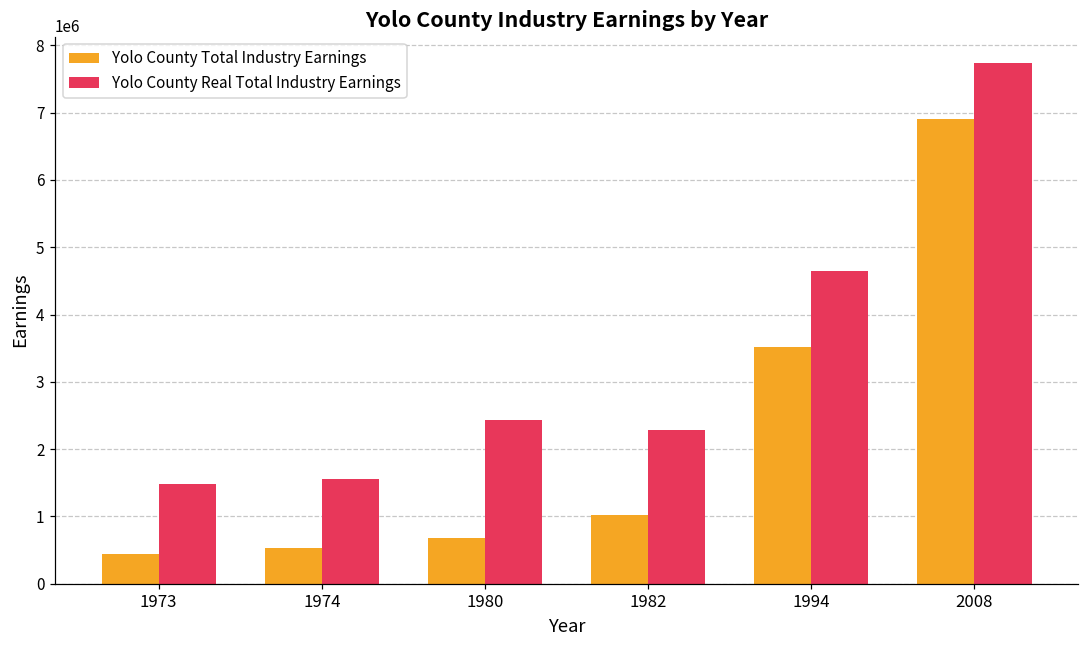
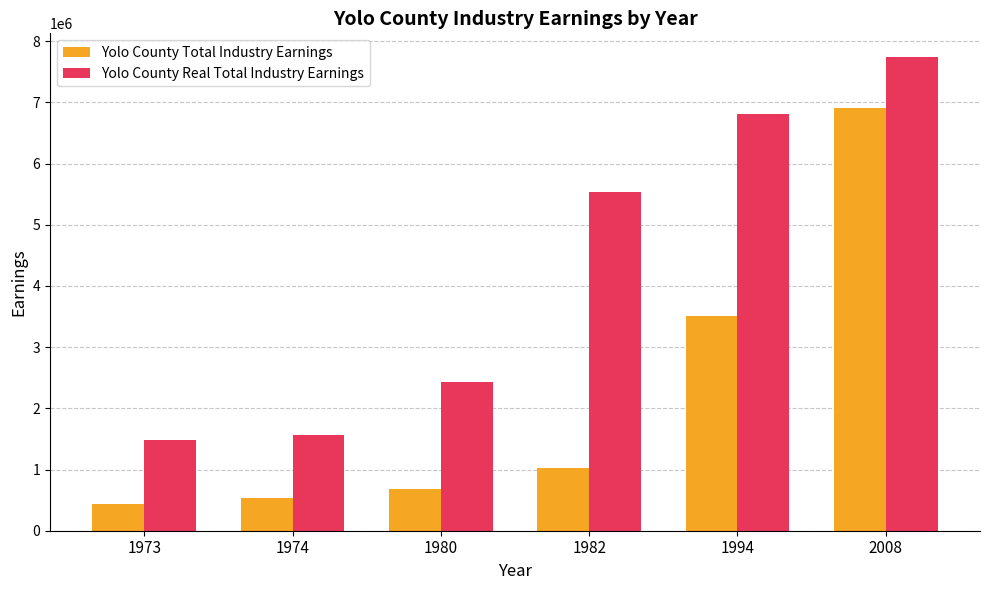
Yolo County Real Total Industry Earnings, 1982: 2300000 -> 5500000
Yolo County Real Total Industry Earnings, 1994: 4600000 -> 6800000
